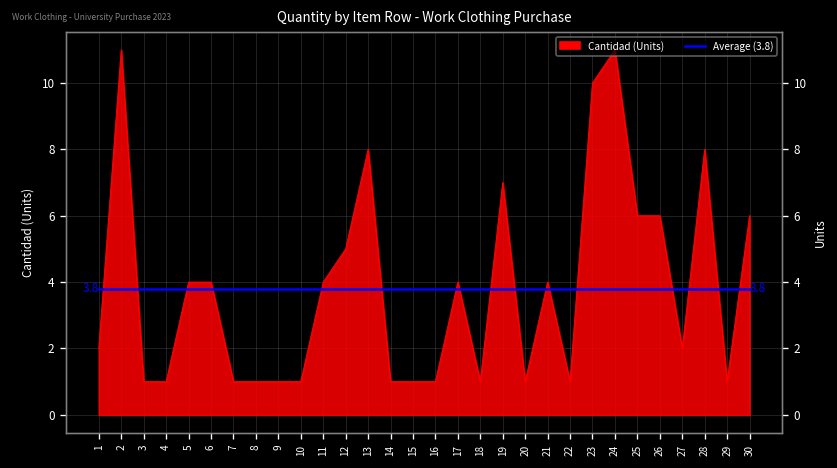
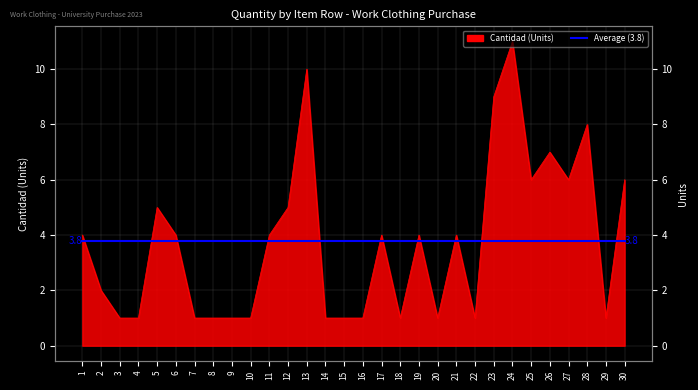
Cantidad (Units), 1: 2 -> 4
Cantidad (Units), 2: 11 -> 2
Cantidad (Units), 5: 4 -> 5
Cantidad (Units), 13: 8 -> 10
Cantidad (Units), 19: 7 -> 4
Cantidad (Units), 23: 10 -> 9
Cantidad (Units), 26: 6 -> 7
Cantidad (Units), 27: 2 -> 6
